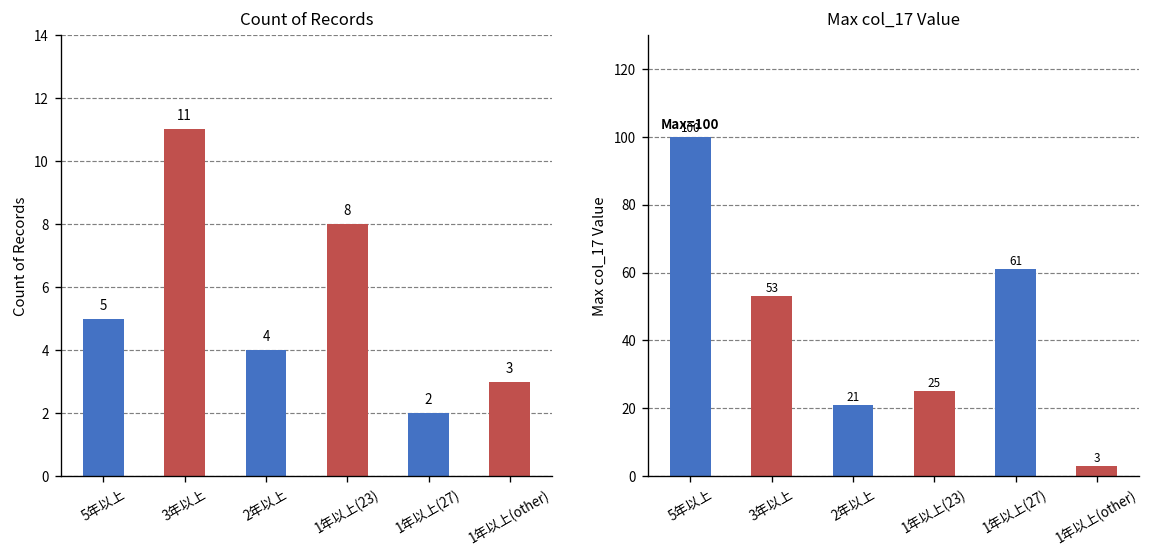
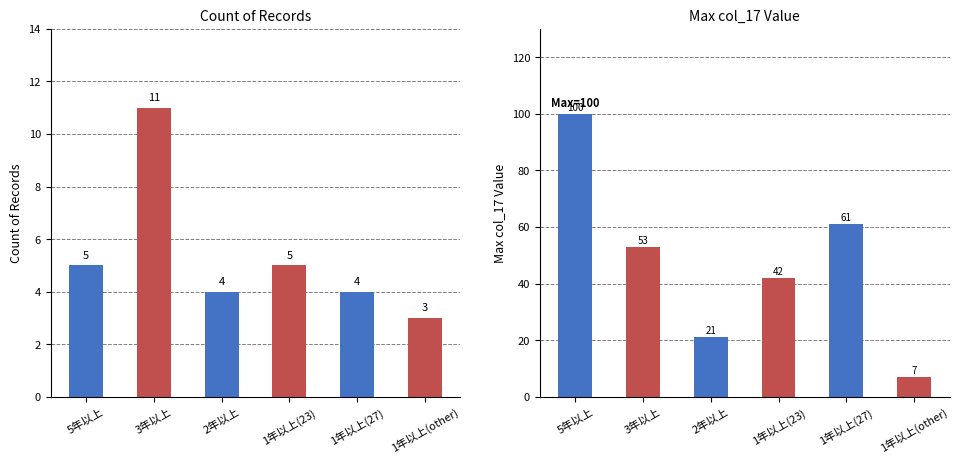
Count of Records, 1年以上(23): 8 -> 5
Count of Records, 1年以上(27): 2 -> 4
Max col_17 Value, 1年以上(23): 25 -> 42
Max col_17 Value, 1年以上(other): 3 -> 7
